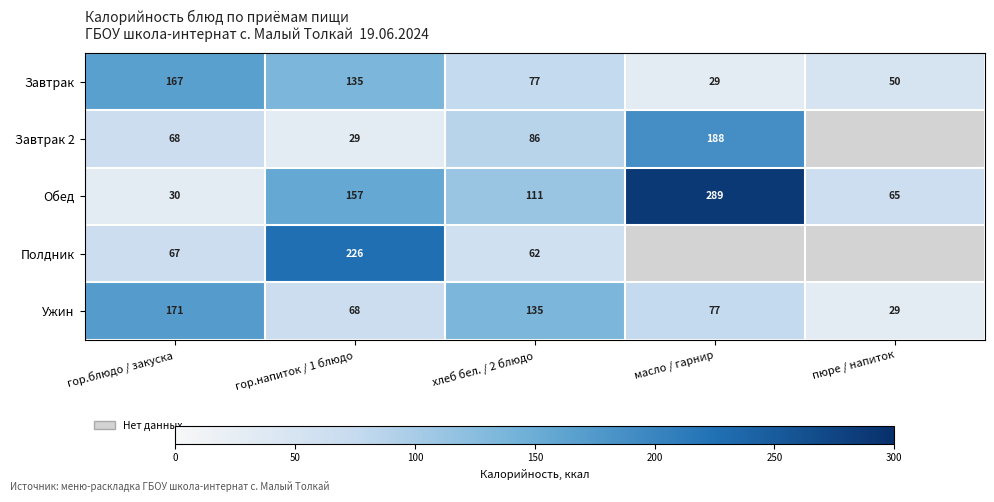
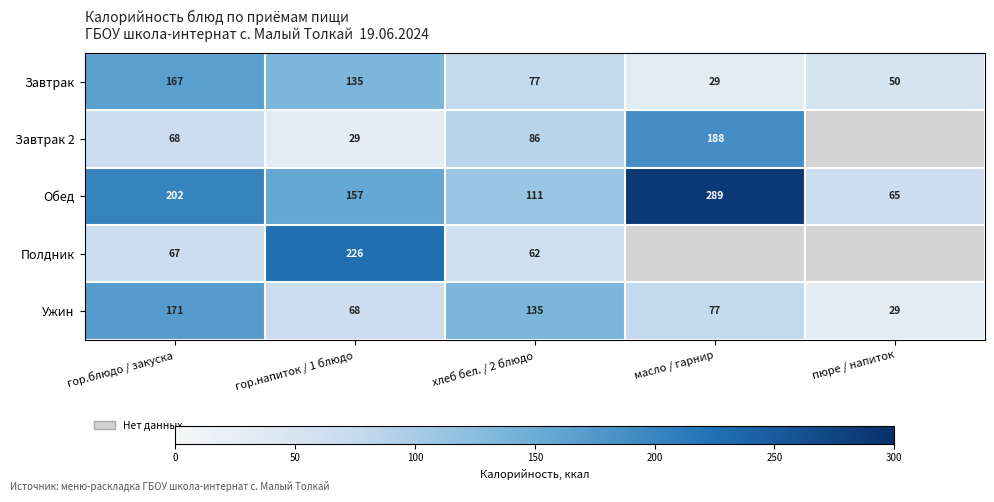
Обед, гор.блюдо / закуска: 30 -> 202
